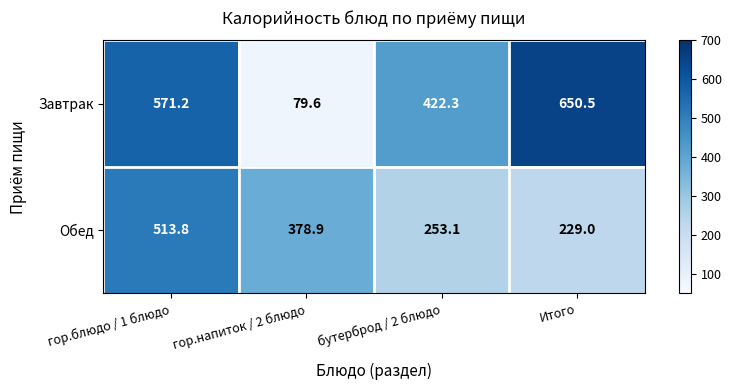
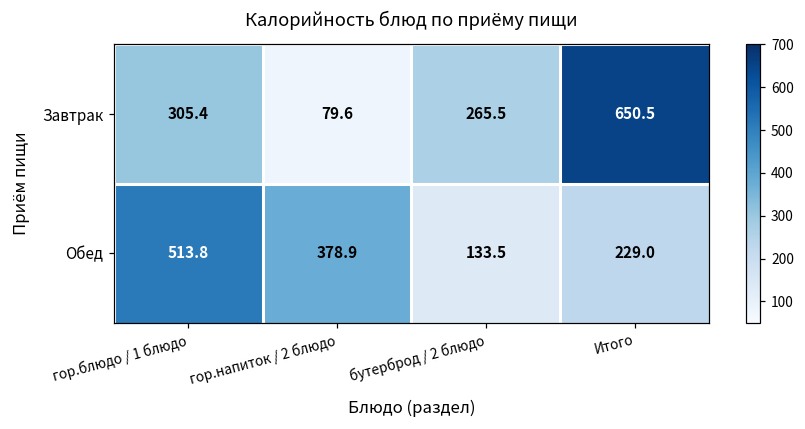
Завтрак, гор.блюдо / 1 блюдо: 571.2 -> 305.4
Завтрак, бутерброд / 2 блюдо: 422.3 -> 265.5
Обед, бутерброд / 2 блюдо: 253.1 -> 133.5
